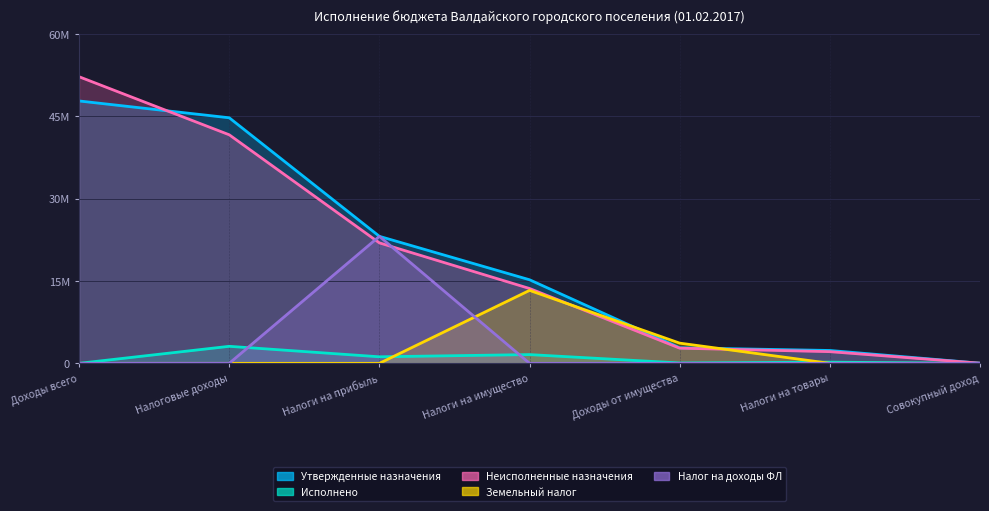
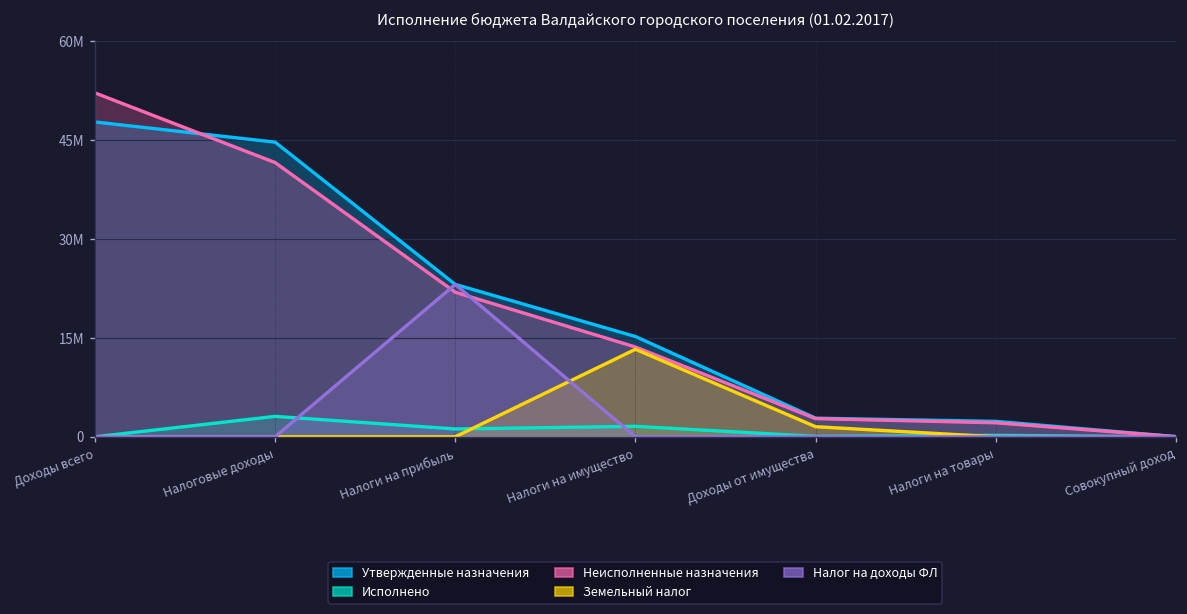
Земельный налог, Доходы от имущества: 4000000 -> 2000000
